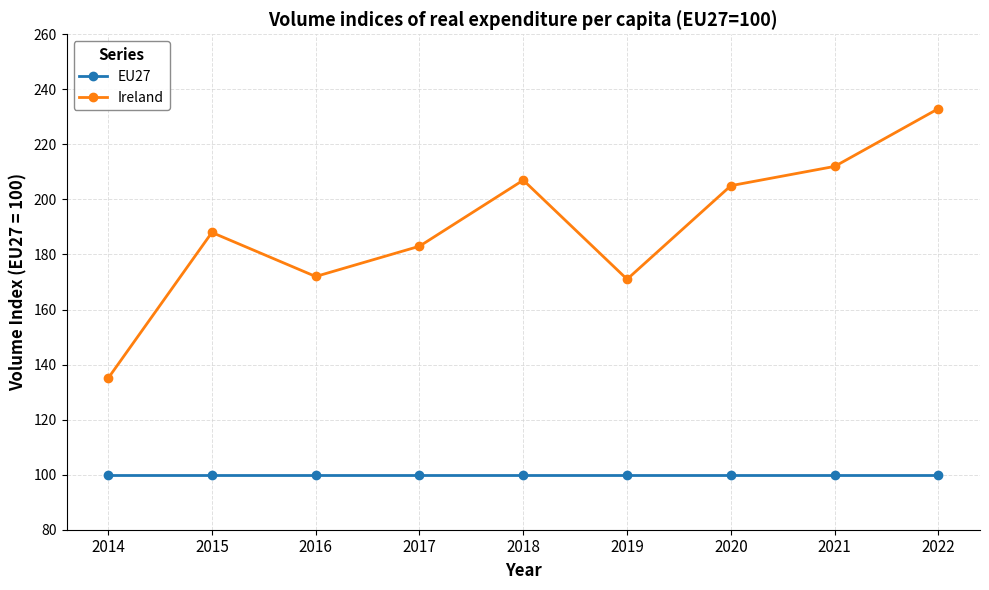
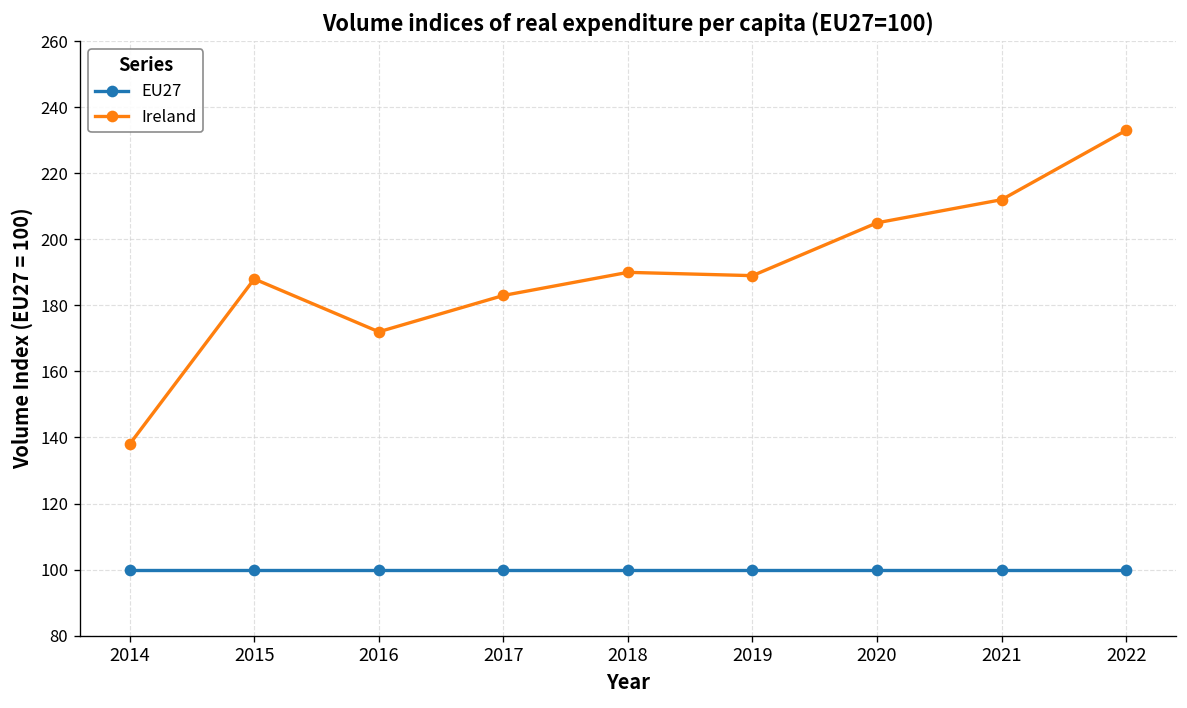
Ireland, 2014: 135 -> 138
Ireland, 2018: 207 -> 190
Ireland, 2019: 171 -> 189
